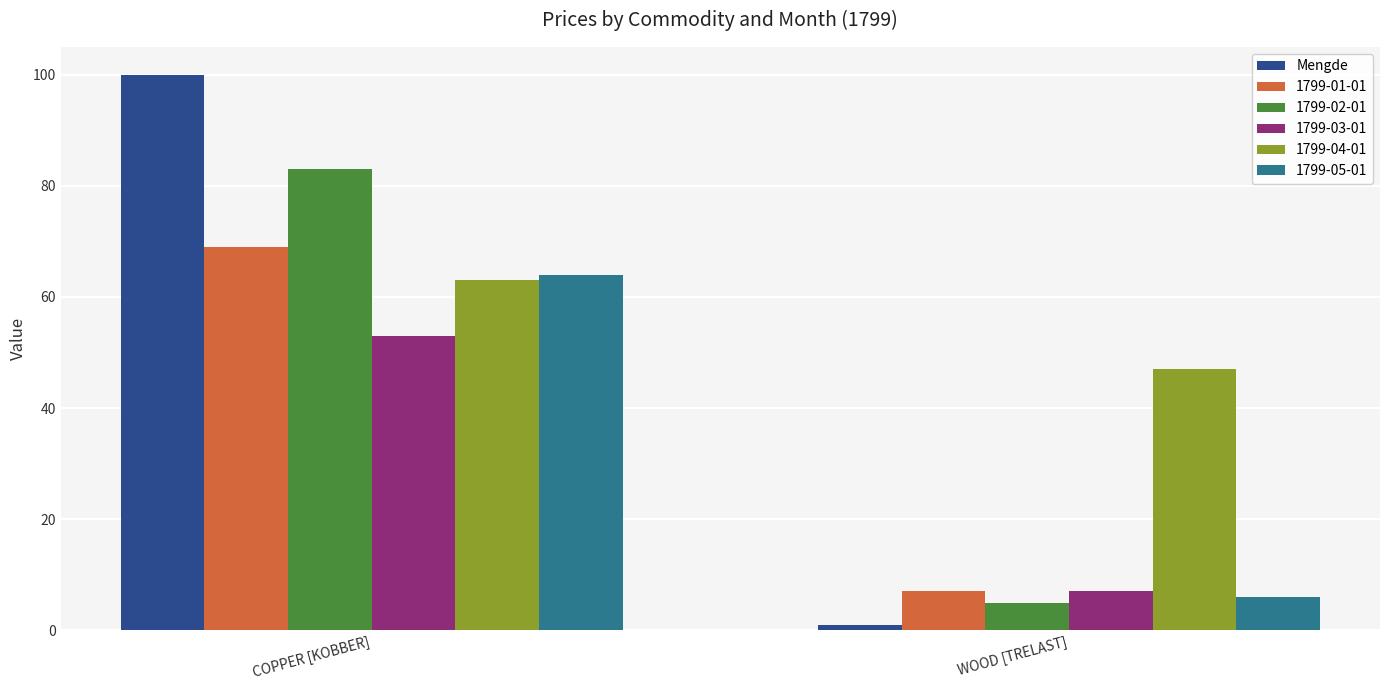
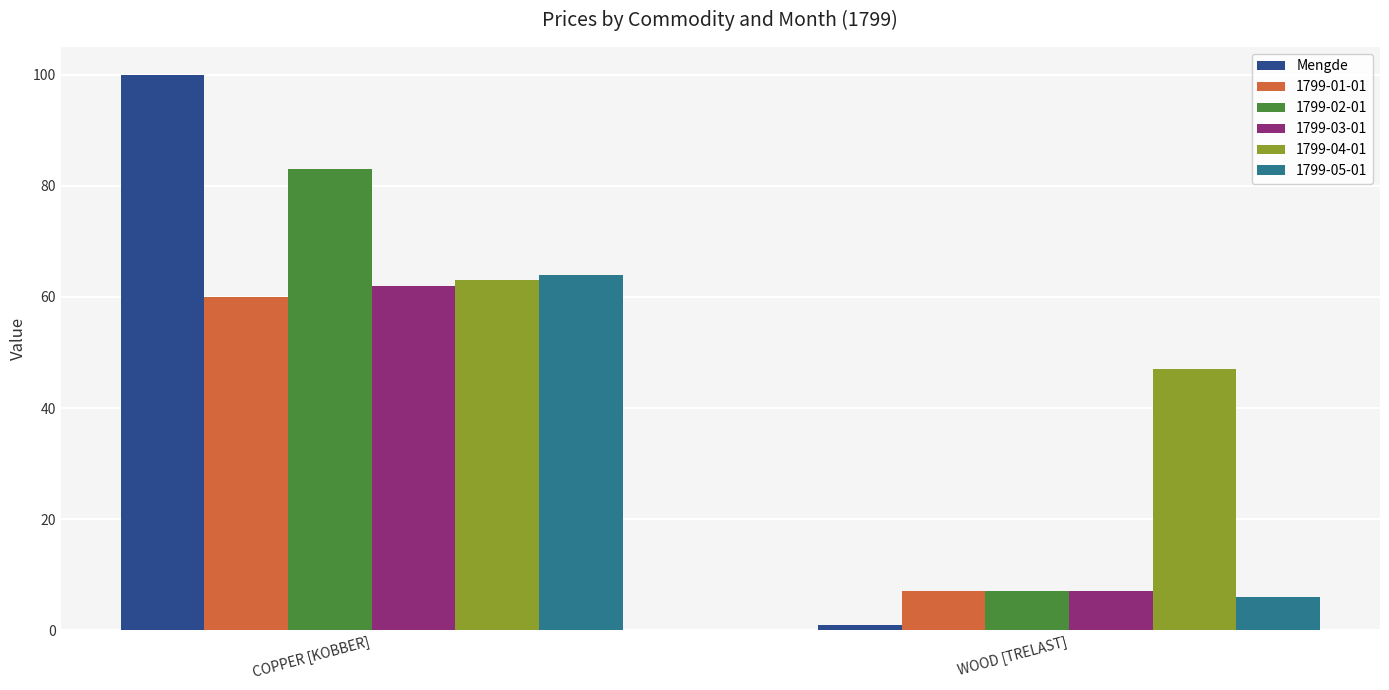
1799-01-01, COPPER [KOBBER]: 69 -> 60
1799-03-01, COPPER [KOBBER]: 53 -> 62
1799-02-01, WOOD [TRELAST]: 5 -> 7
